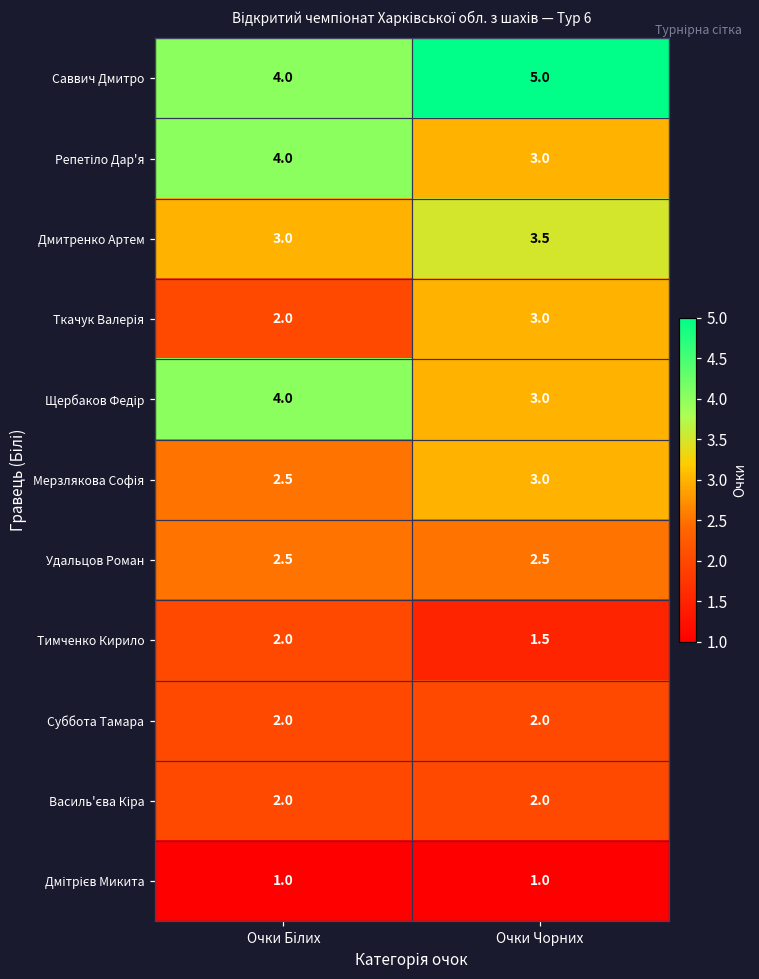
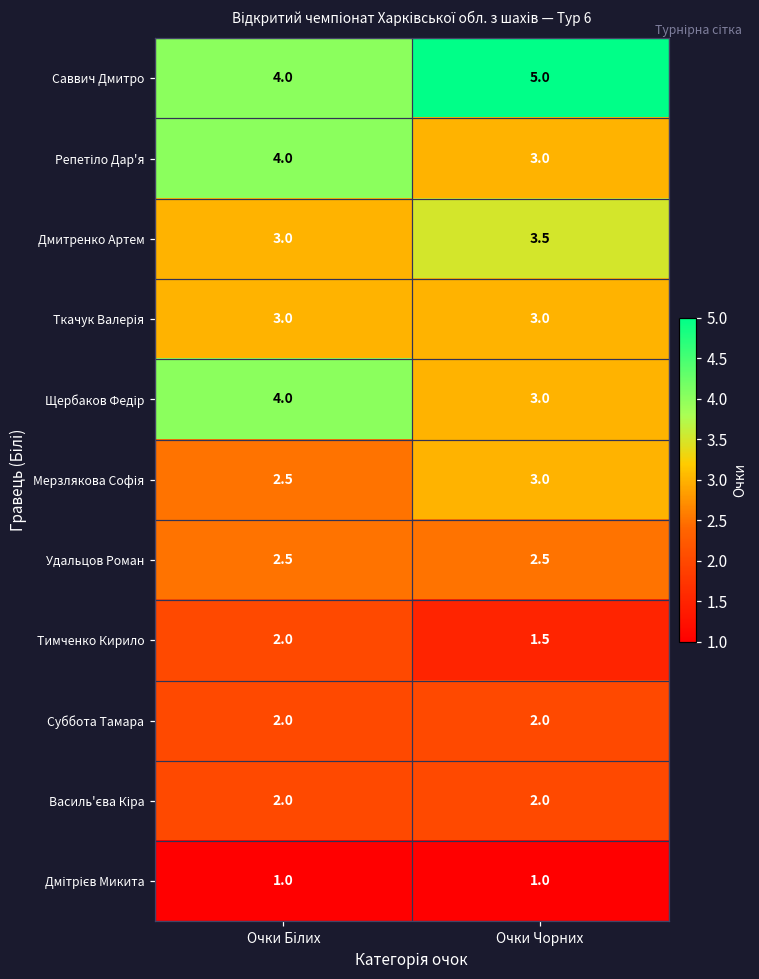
Ткачук Валерія, Очки Білих: 2.0 -> 3.0
